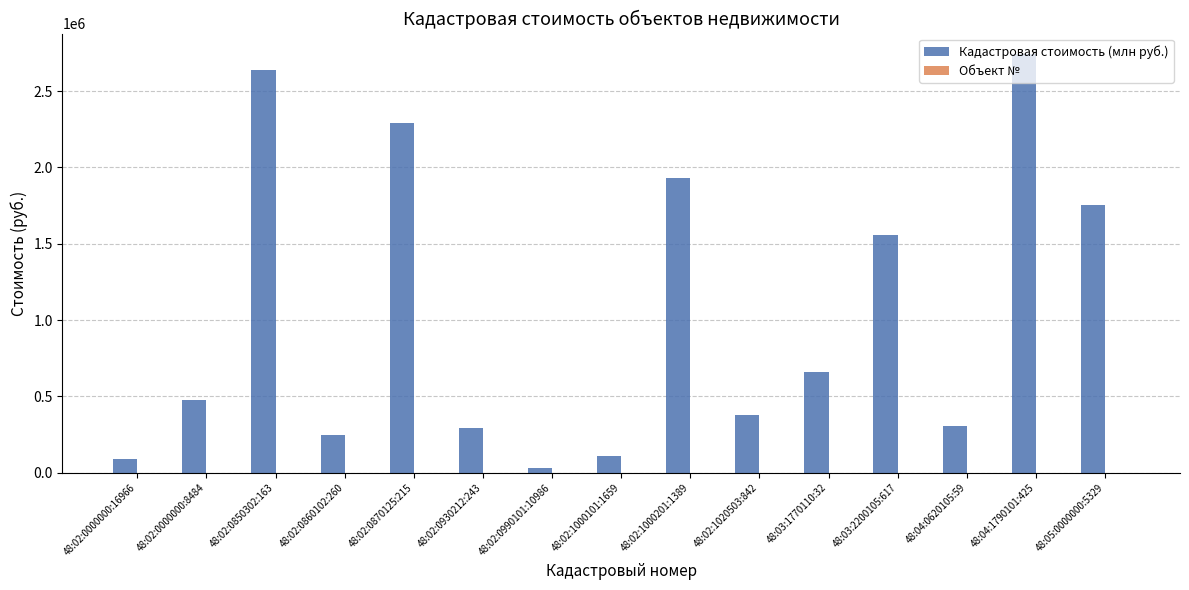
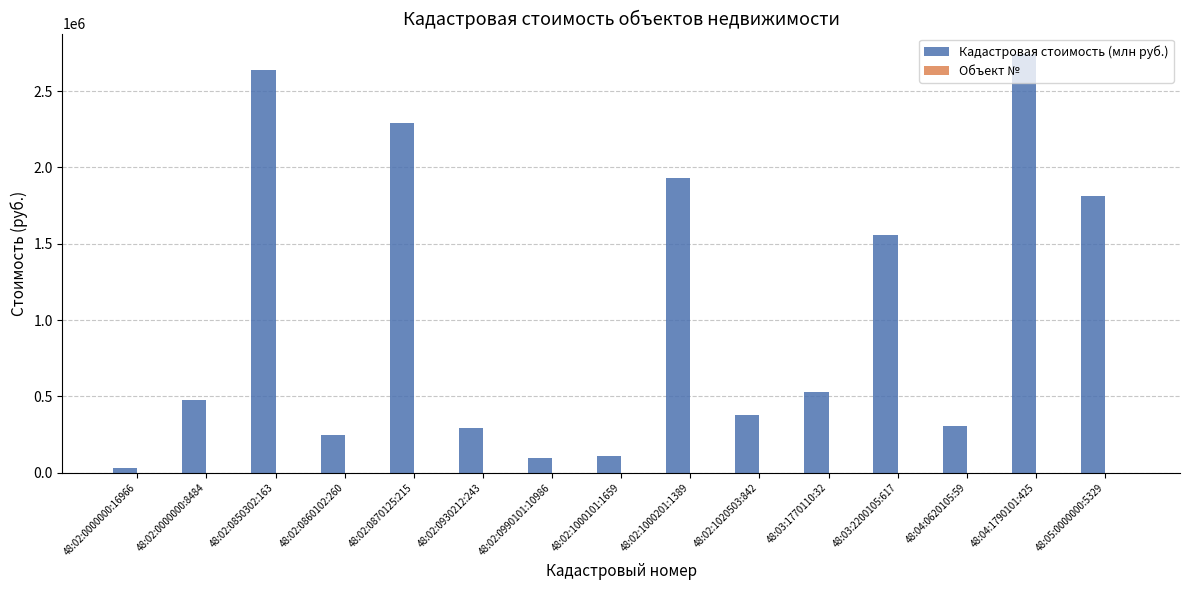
Кадастровая стоимость (млн руб.), 48:02:0000000:16966: 90000 -> 30000
Кадастровая стоимость (млн руб.), 48:02:0990101:10986: 30000 -> 90000
Кадастровая стоимость (млн руб.), 48:03:1770110:32: 660000 -> 530000
Кадастровая стоимость (млн руб.), 48:05:0000000:5329: 1760000 -> 1810000
